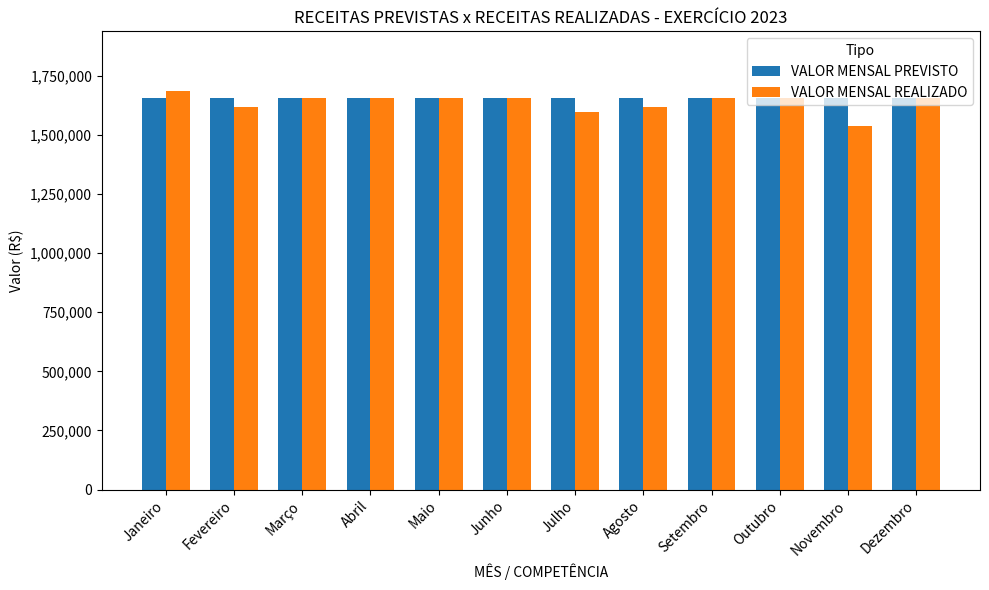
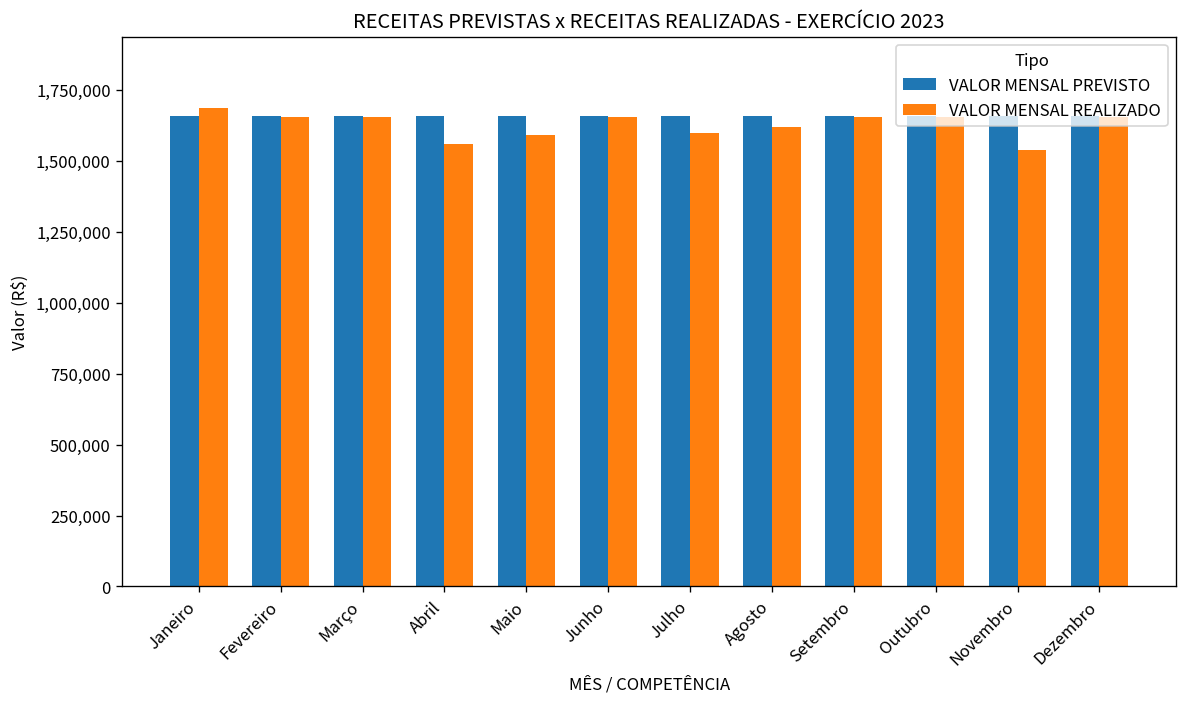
VALOR MENSAL REALIZADO, Fevereiro: 1,620,000 -> 1,660,000
VALOR MENSAL REALIZADO, Abril: 1,660,000 -> 1,560,000
VALOR MENSAL REALIZADO, Maio: 1,660,000 -> 1,590,000
